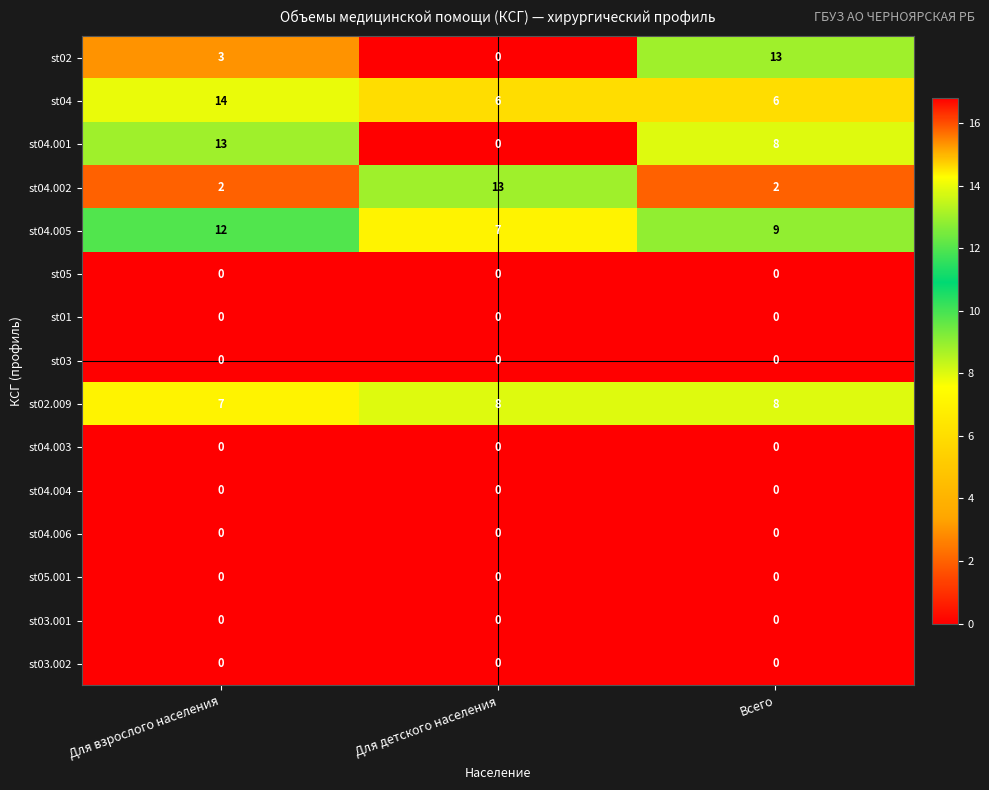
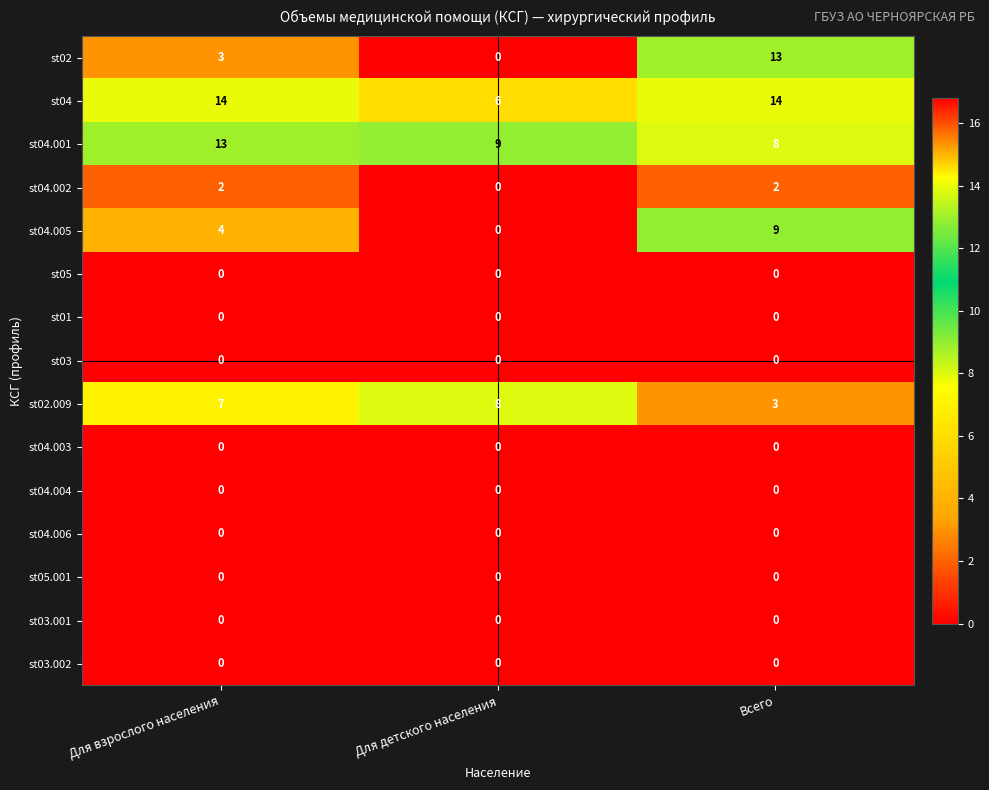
st04, Всего: 6 -> 14
st04.001, Для детского населения: 0 -> 9
st04.002, Для детского населения: 13 -> 0
st04.005, Для взрослого населения: 12 -> 4
st04.005, Для детского населения: 7 -> 0
st02.009, Всего: 8 -> 3
